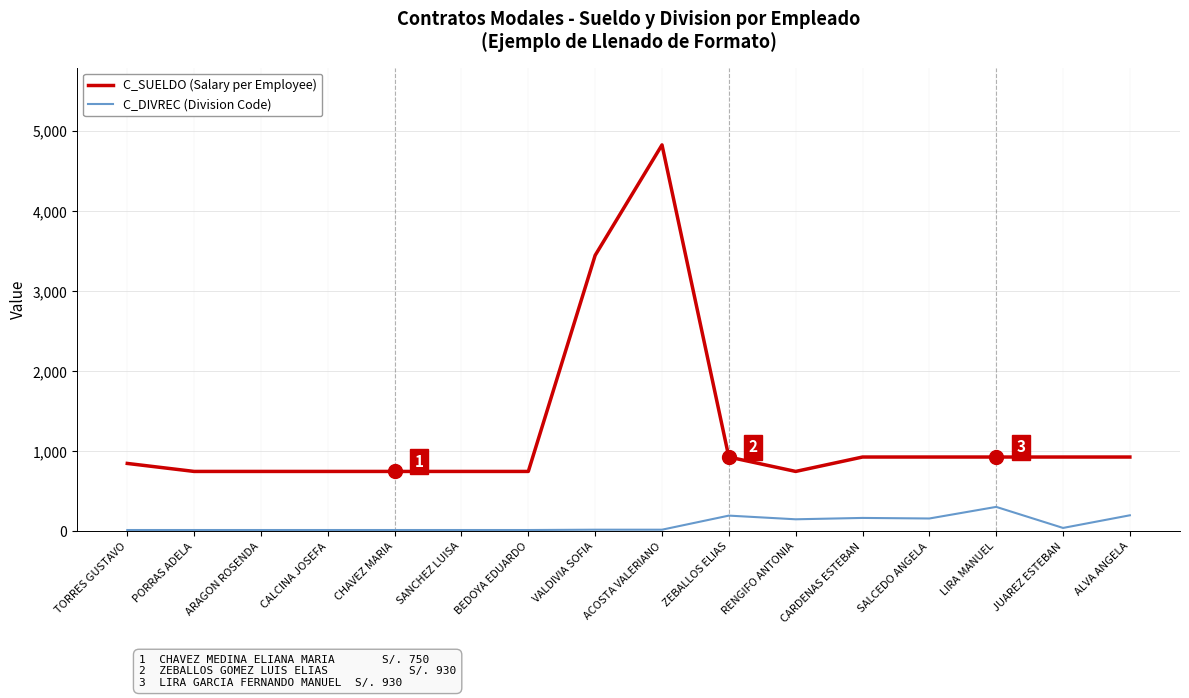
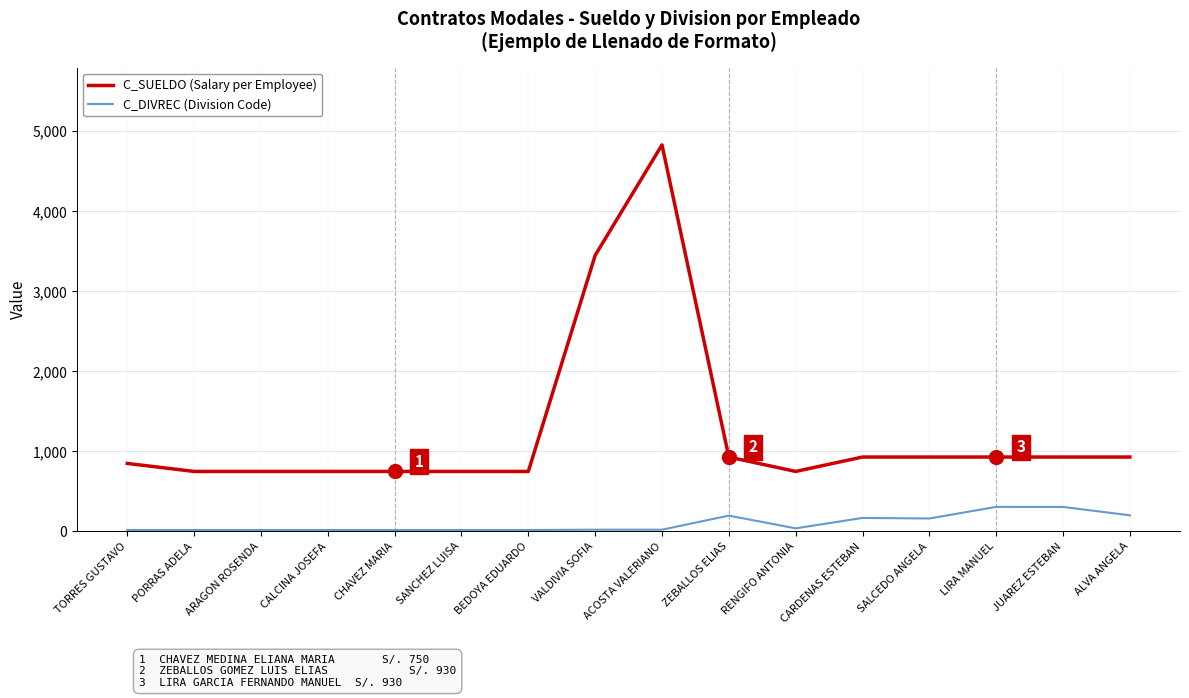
C_DIVREC (Division Code), RENGIFO ANTONIA: 200 -> 0
C_DIVREC (Division Code), JUAREZ ESTEBAN: 0 -> 300
